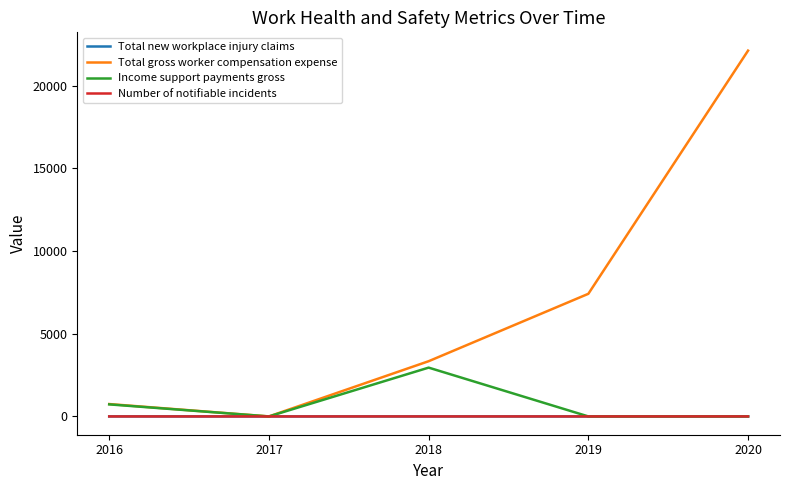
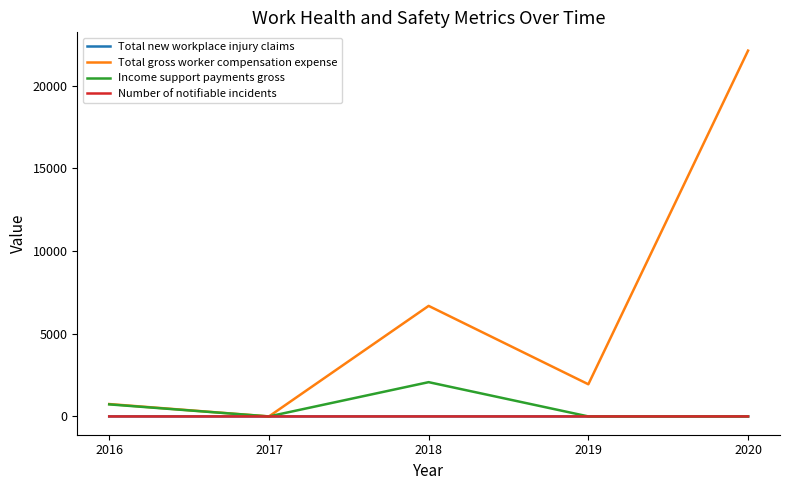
Total gross worker compensation expense, 2018: 3300 -> 6700
Income support payments gross, 2018: 3000 -> 2100
Total gross worker compensation expense, 2019: 7400 -> 1900
